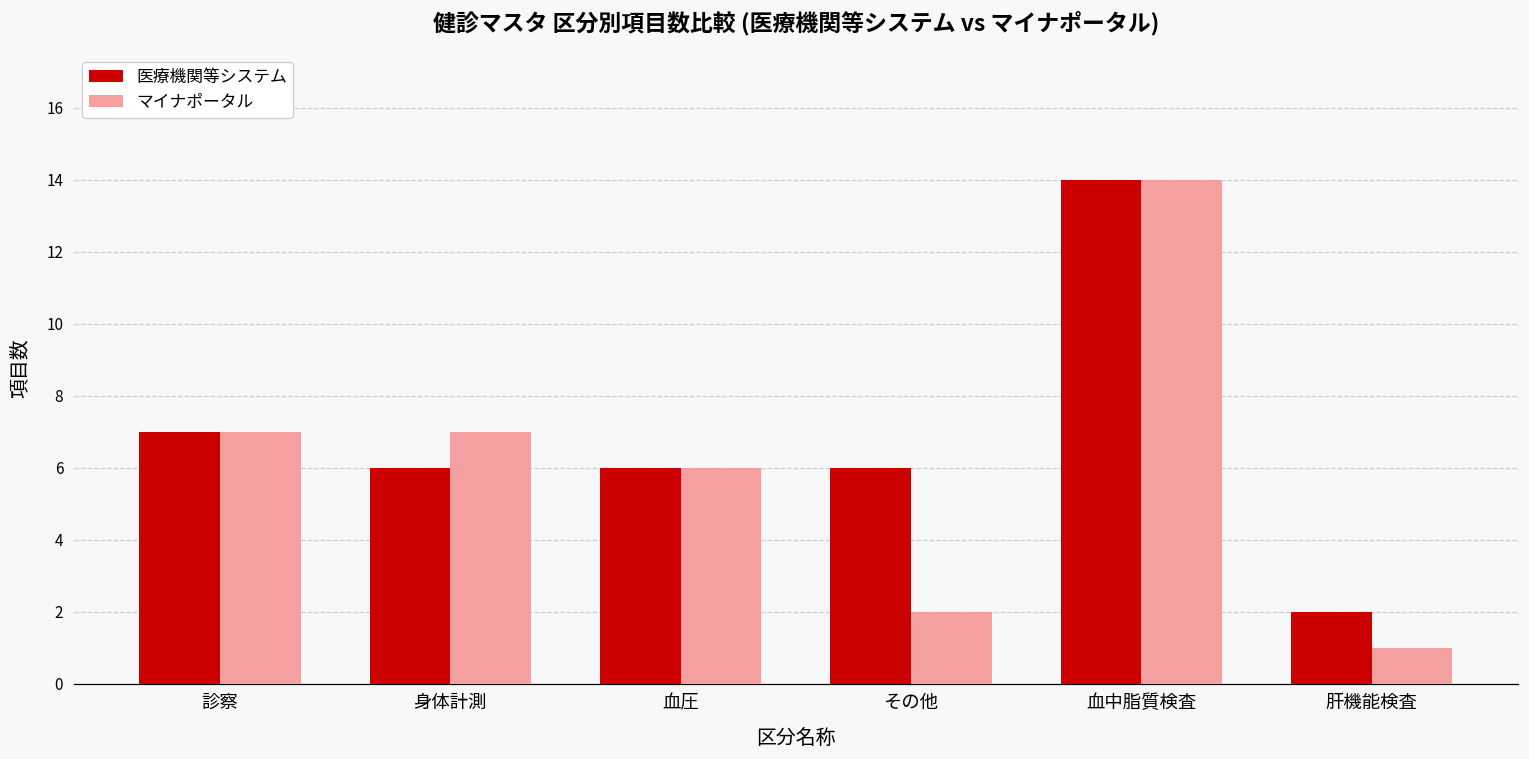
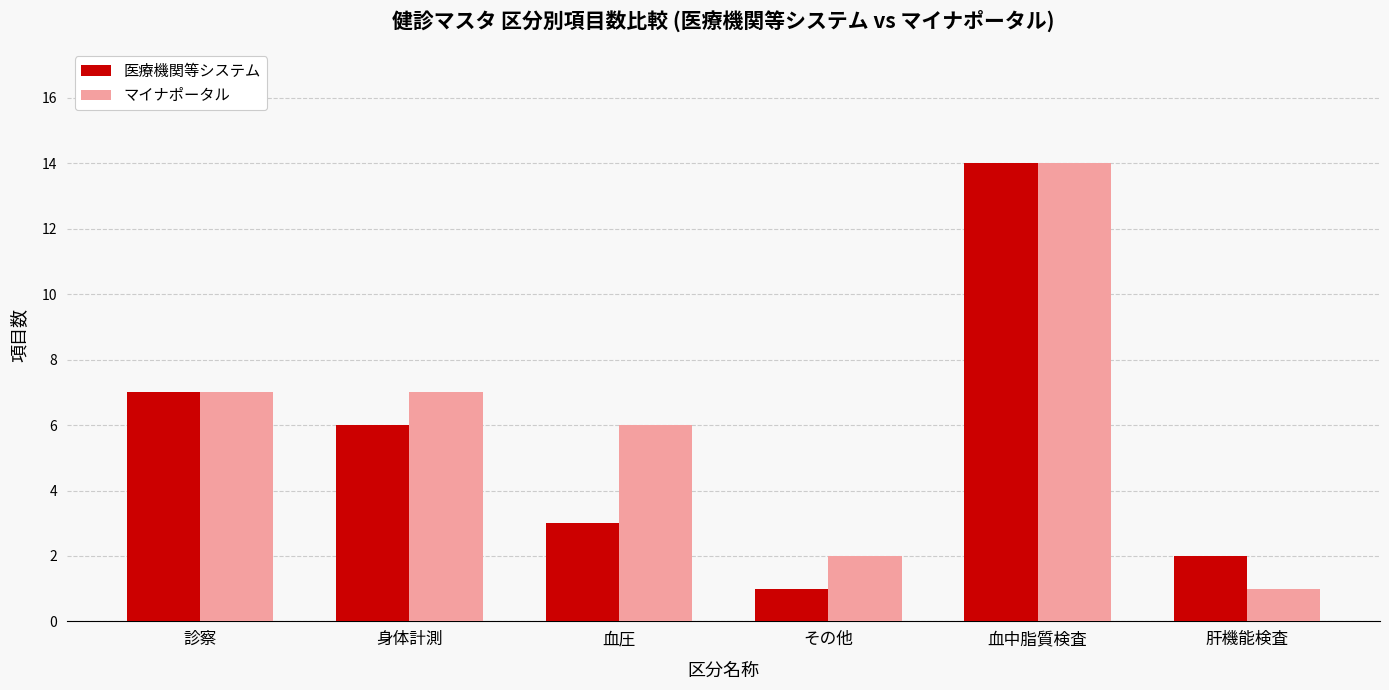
医療機関等システム, 血圧: 6 -> 3
医療機関等システム, その他: 6 -> 1
